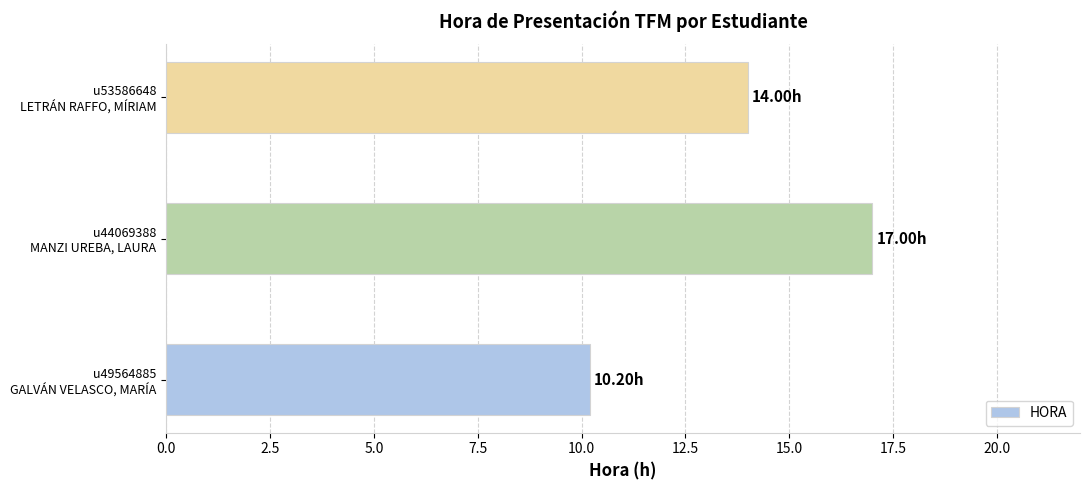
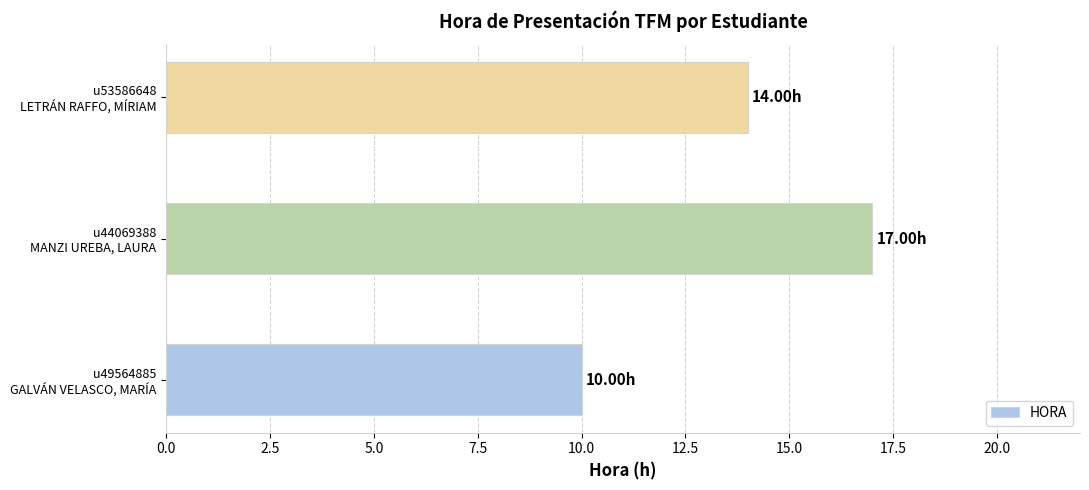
u49564885 GALVÁN VELASCO, MARÍA: 10.20h -> 10.00h
